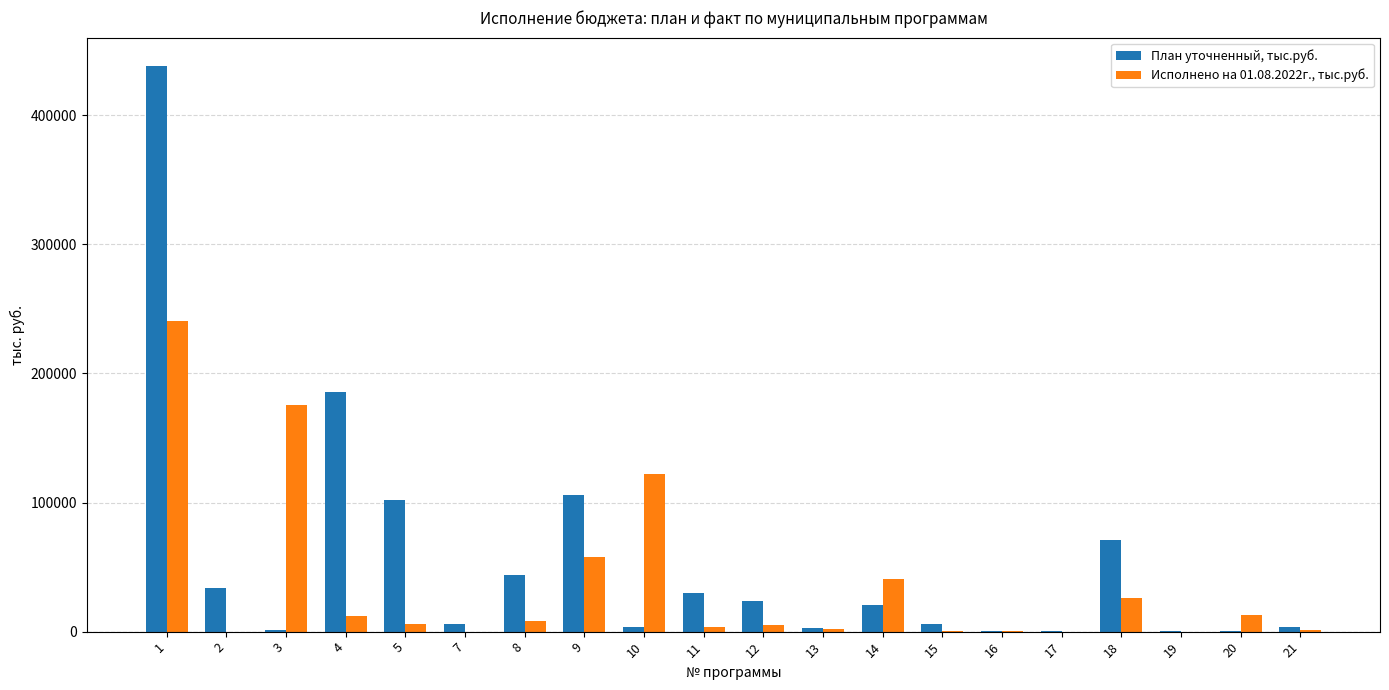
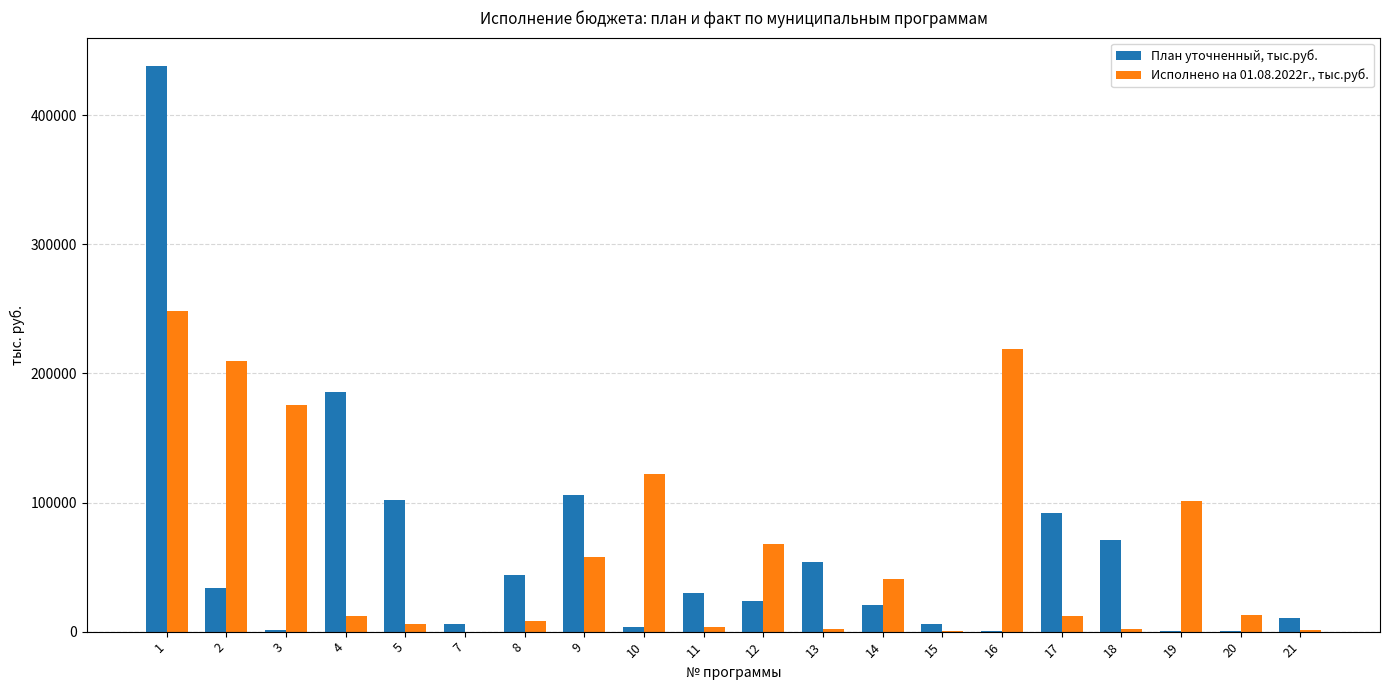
Исполнено на 01.08.2022г., тыс.руб., 1: 241000 -> 248000
Исполнено на 01.08.2022г., тыс.руб., 2: 0 -> 210000
Исполнено на 01.08.2022г., тыс.руб., 12: 5000 -> 68000
План уточненный, тыс.руб., 13: 3000 -> 54000
Исполнено на 01.08.2022г., тыс.руб., 16: 0 -> 219000
План уточненный, тыс.руб., 17: 0 -> 92000
Исполнено на 01.08.2022г., тыс.руб., 17: 0 -> 12000
Исполнено на 01.08.2022г., тыс.руб., 18: 26000 -> 2000
Исполнено на 01.08.2022г., тыс.руб., 19: 0 -> 101000
План уточненный, тыс.руб., 21: 3000 -> 10000
